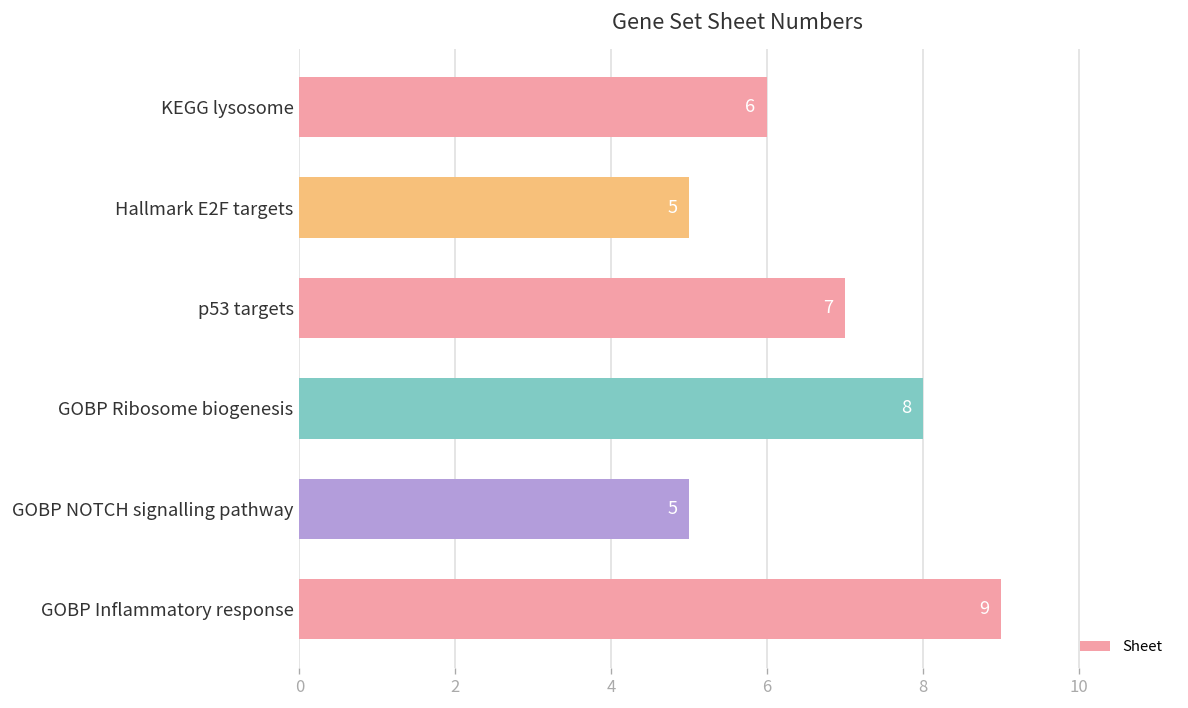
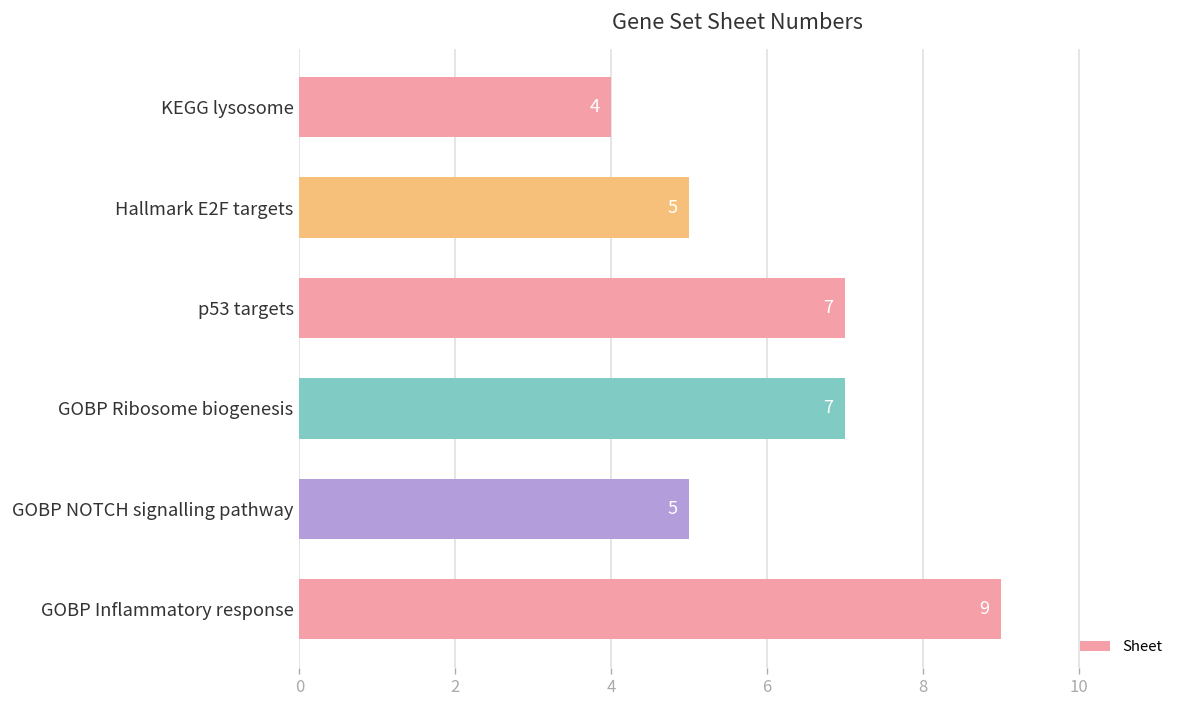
KEGG lysosome: 6 -> 4
GOBP Ribosome biogenesis: 8 -> 7
